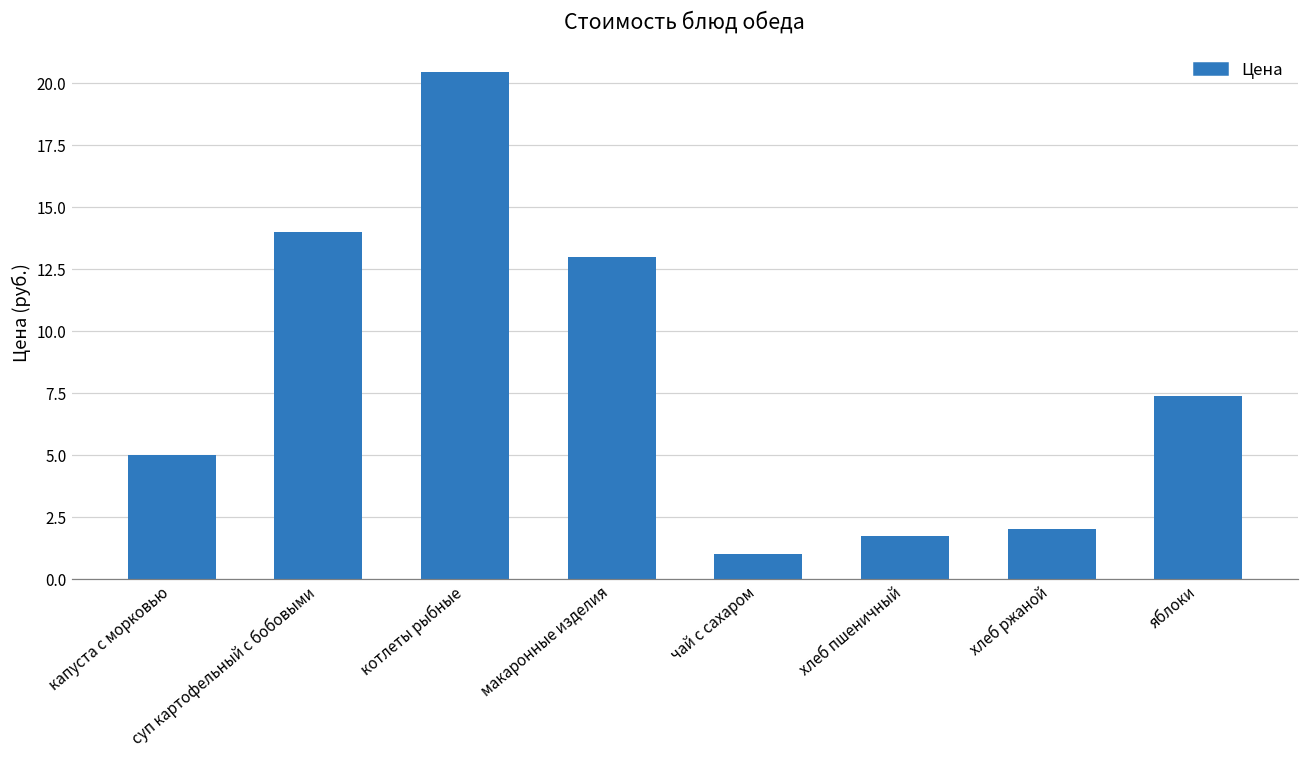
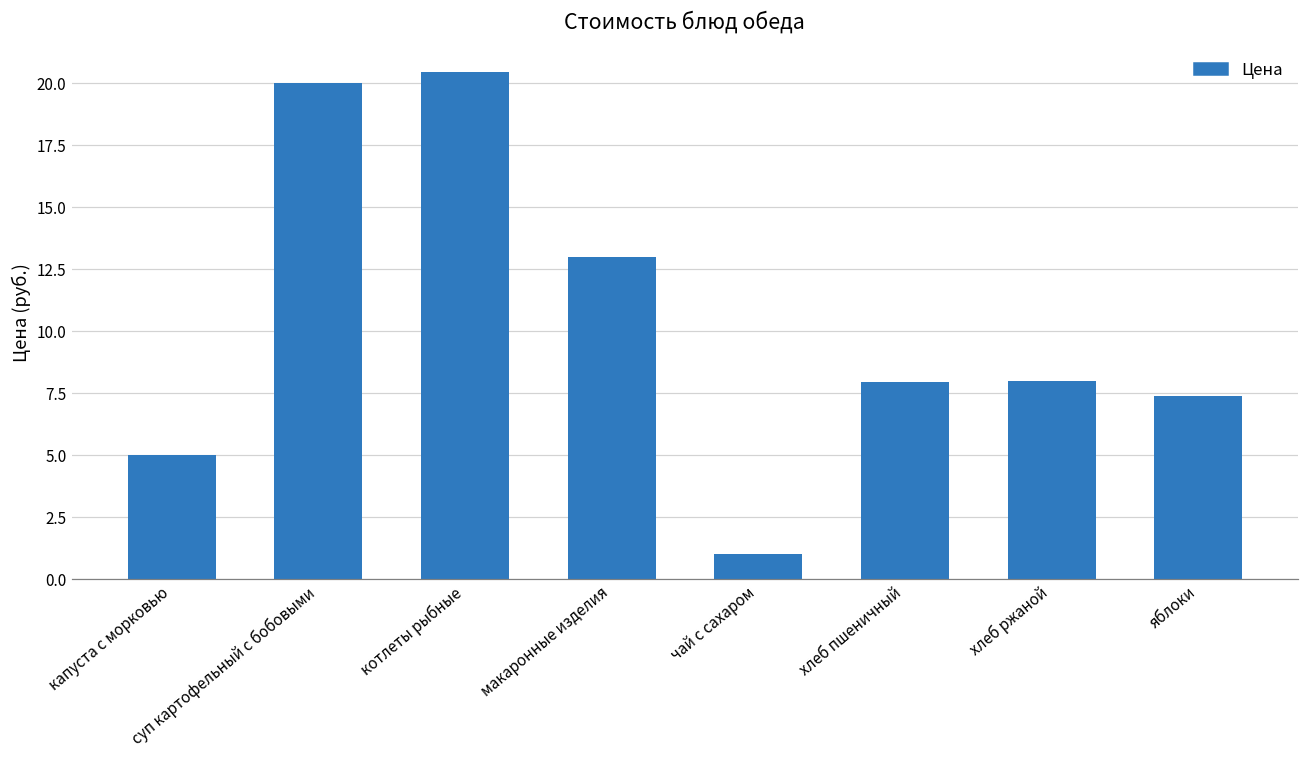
суп картофельный с бобовыми: 14 -> 20
хлеб пшеничный: 1.8 -> 8.0
хлеб ржаной: 2 -> 8
